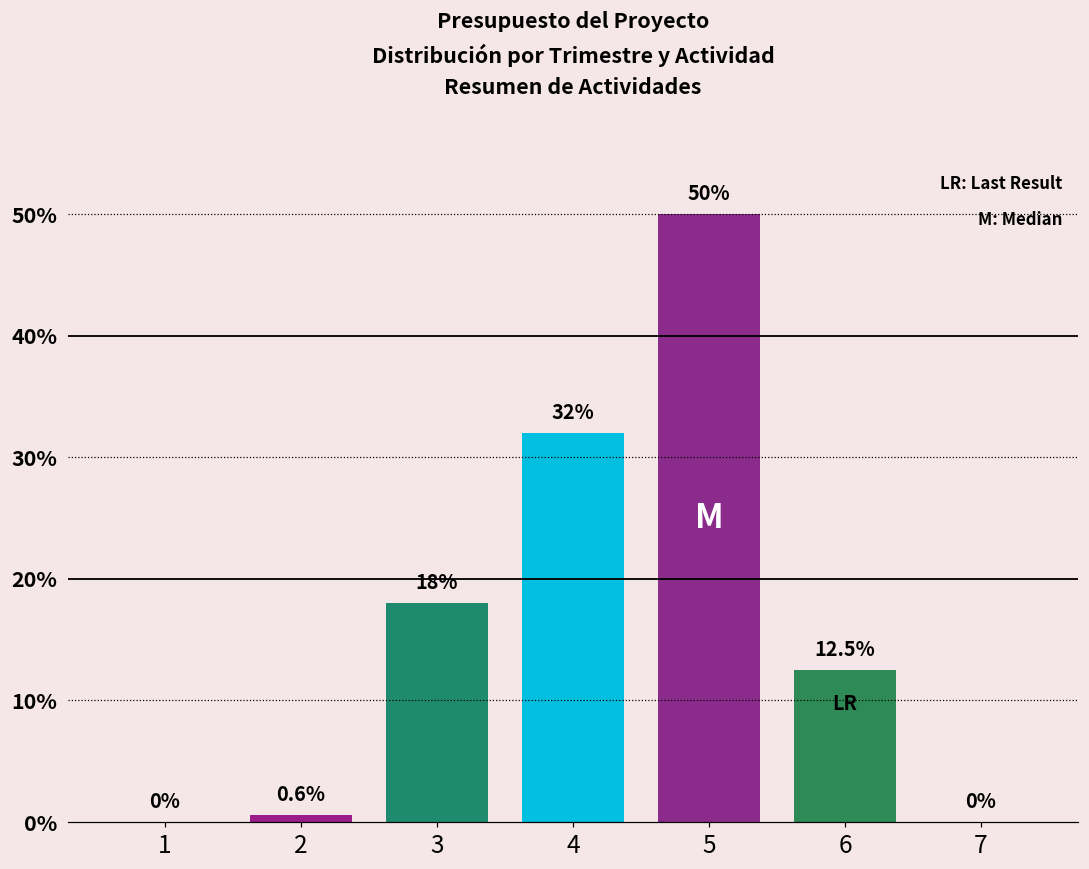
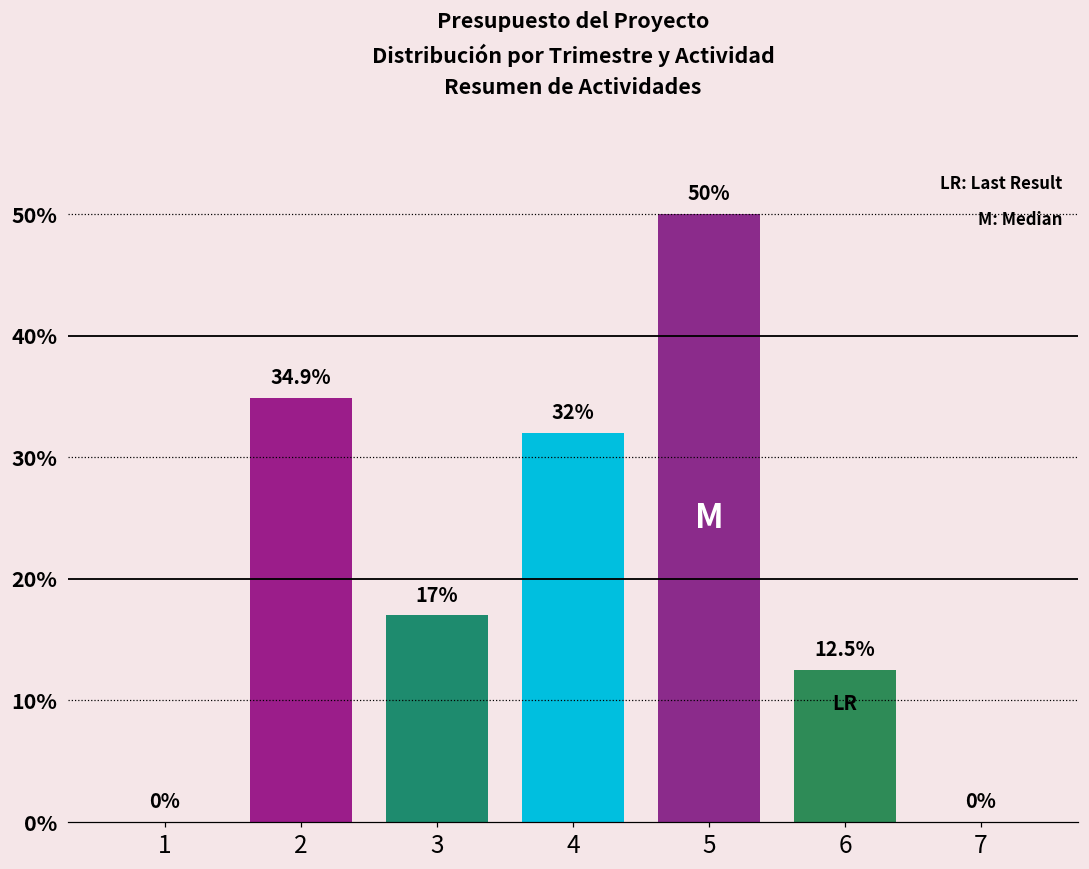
2: 0.6% -> 34.9%
3: 18% -> 17%
